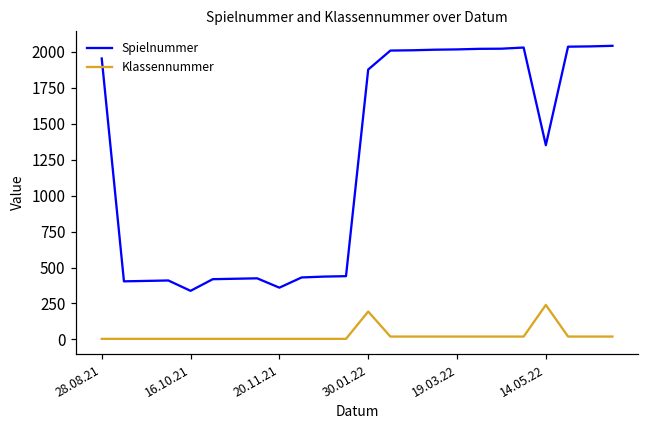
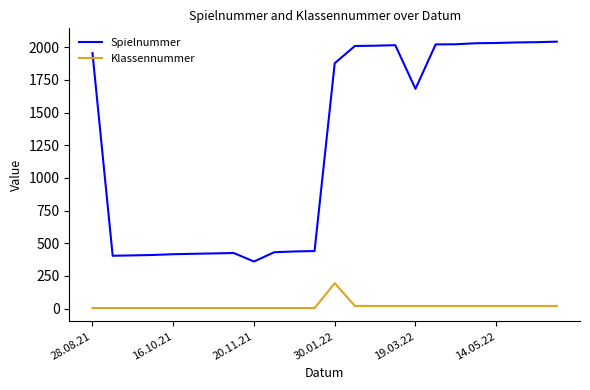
Spielnummer, 16.10.21: 340 -> 420
Spielnummer, 19.03.22: 2020 -> 1680
Spielnummer, 14.05.22: 1350 -> 2030
Klassennummer, 14.05.22: 240 -> 20
